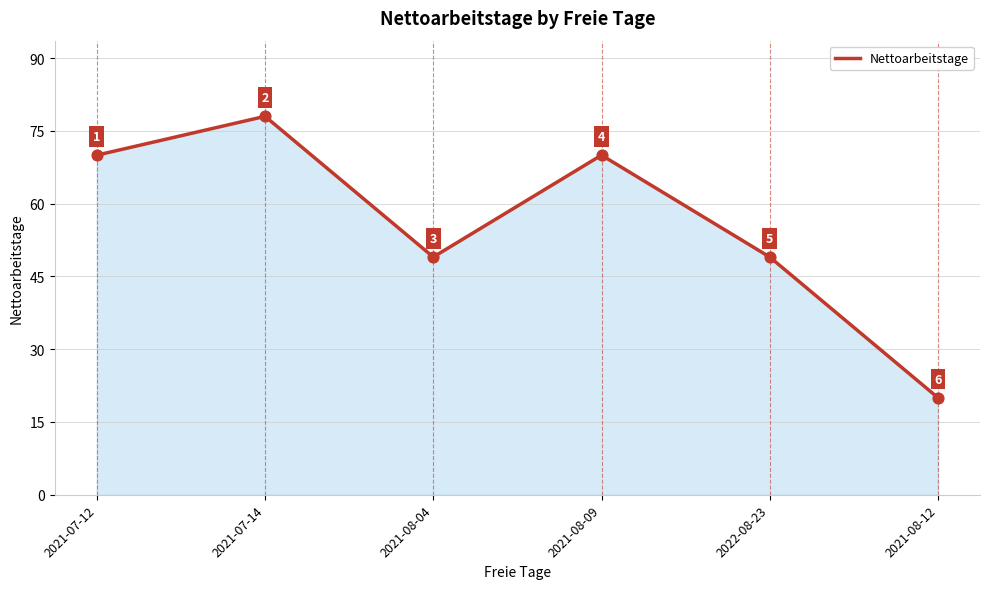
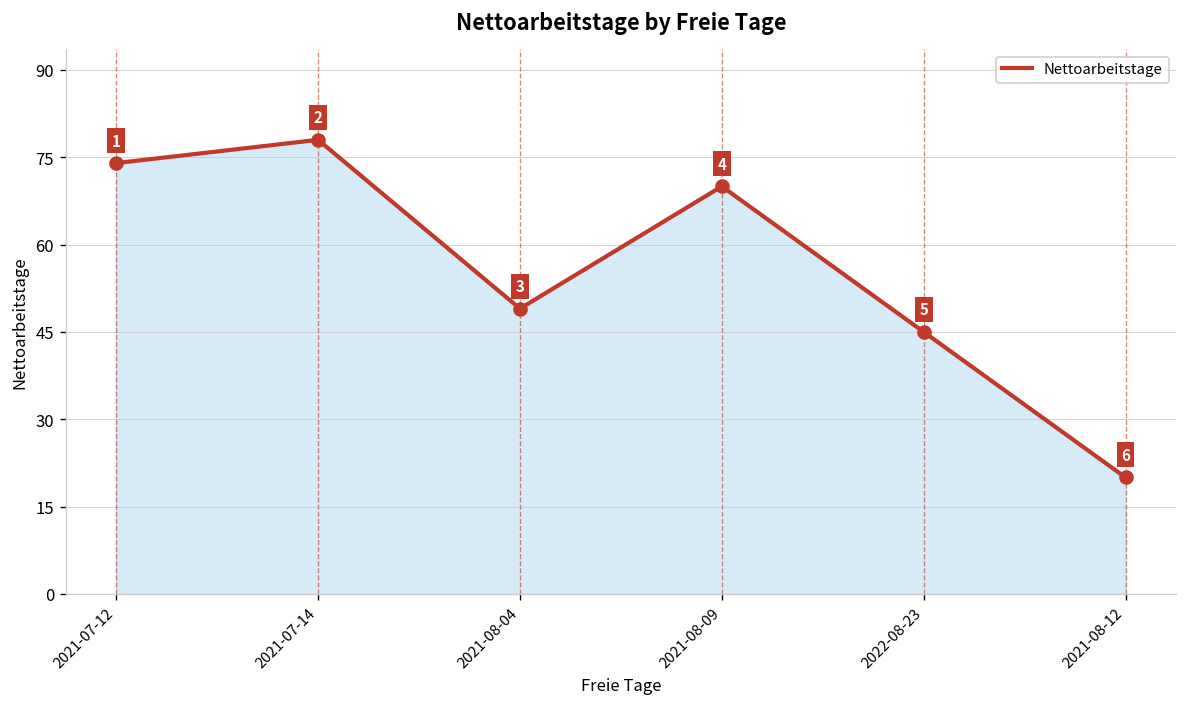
2021-07-12: 70 -> 74
2022-08-23: 49 -> 45
